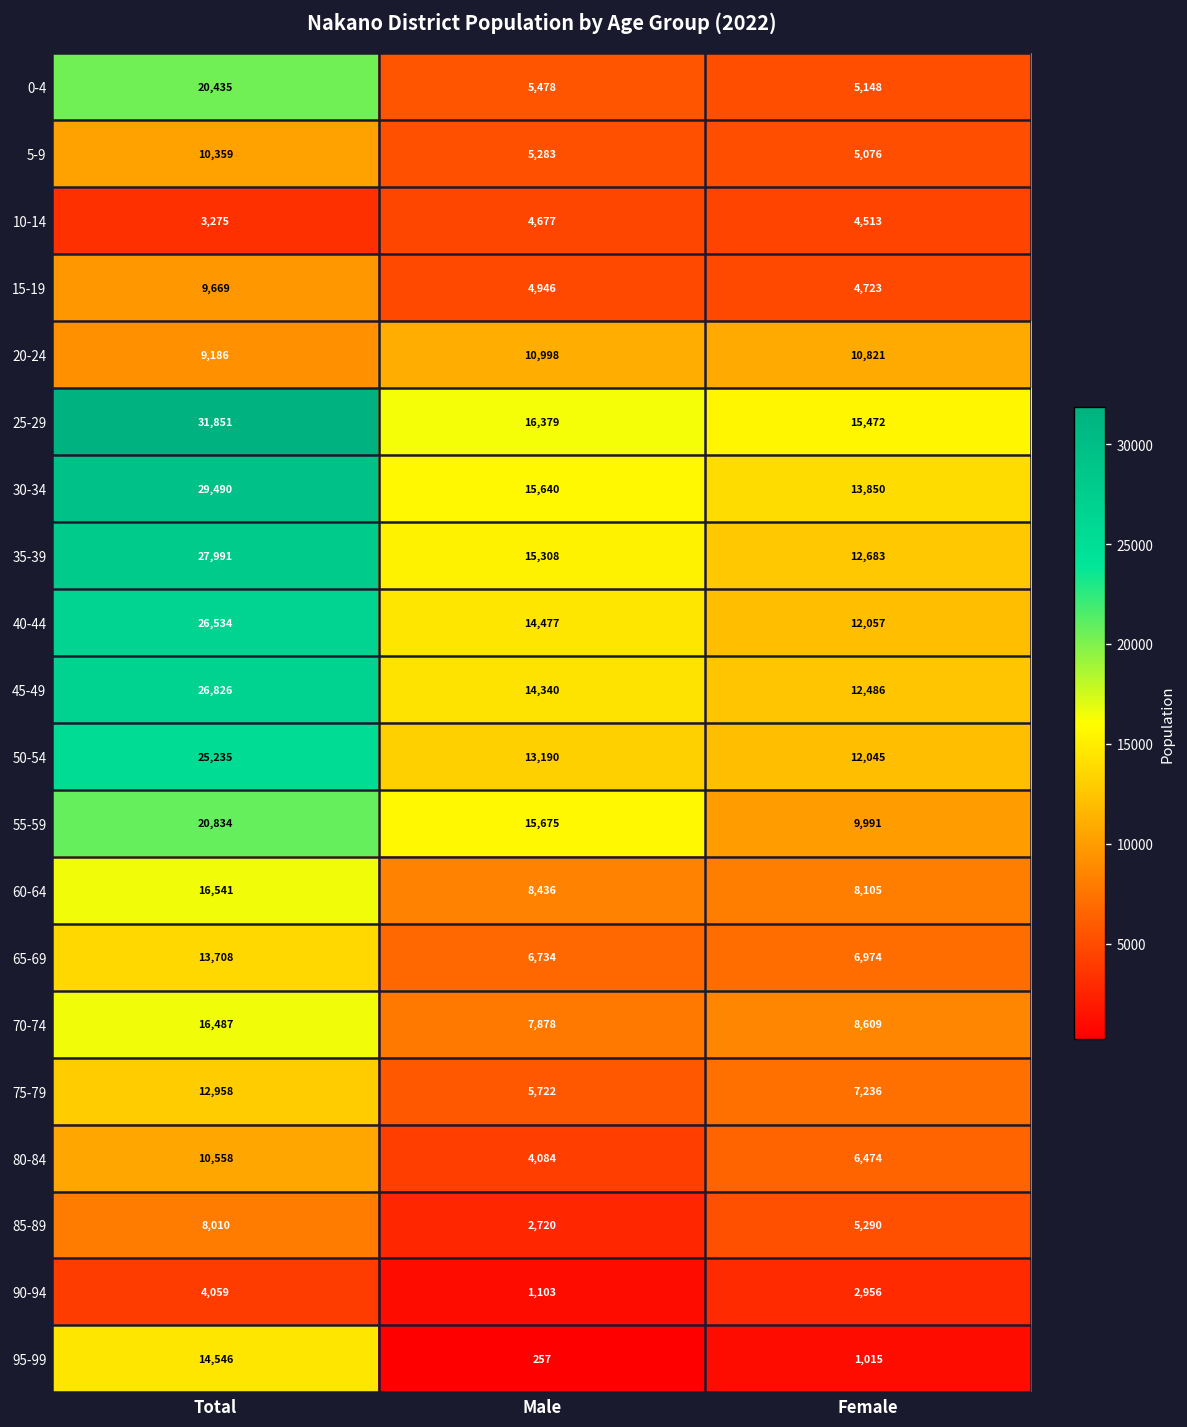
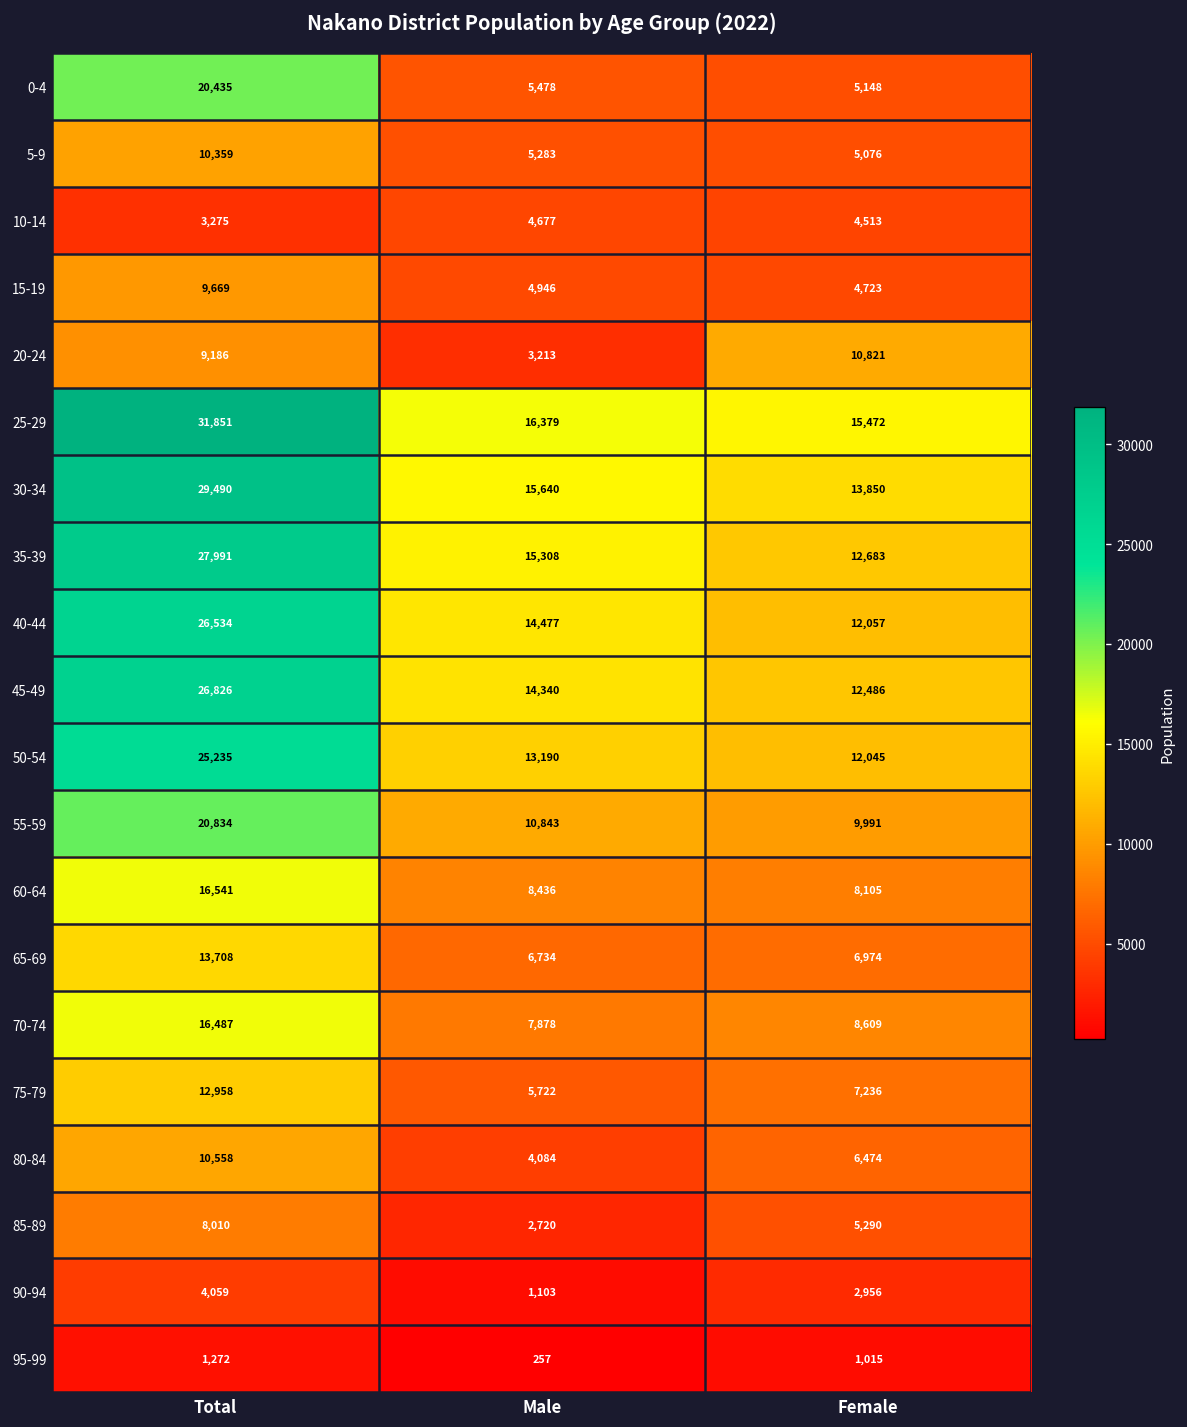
20-24, Male: 10,998 -> 3,213
55-59, Male: 15,675 -> 10,843
95-99, Total: 14,546 -> 1,272
